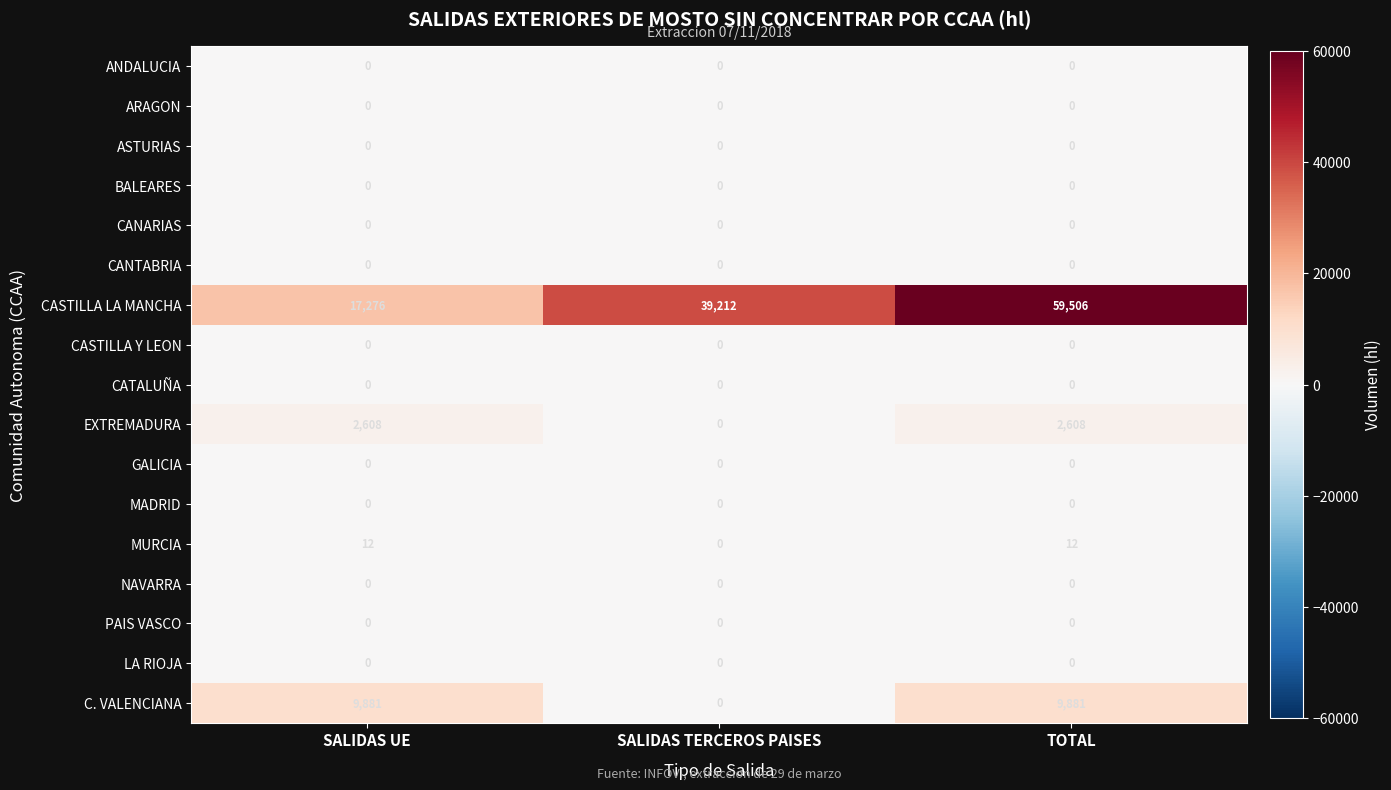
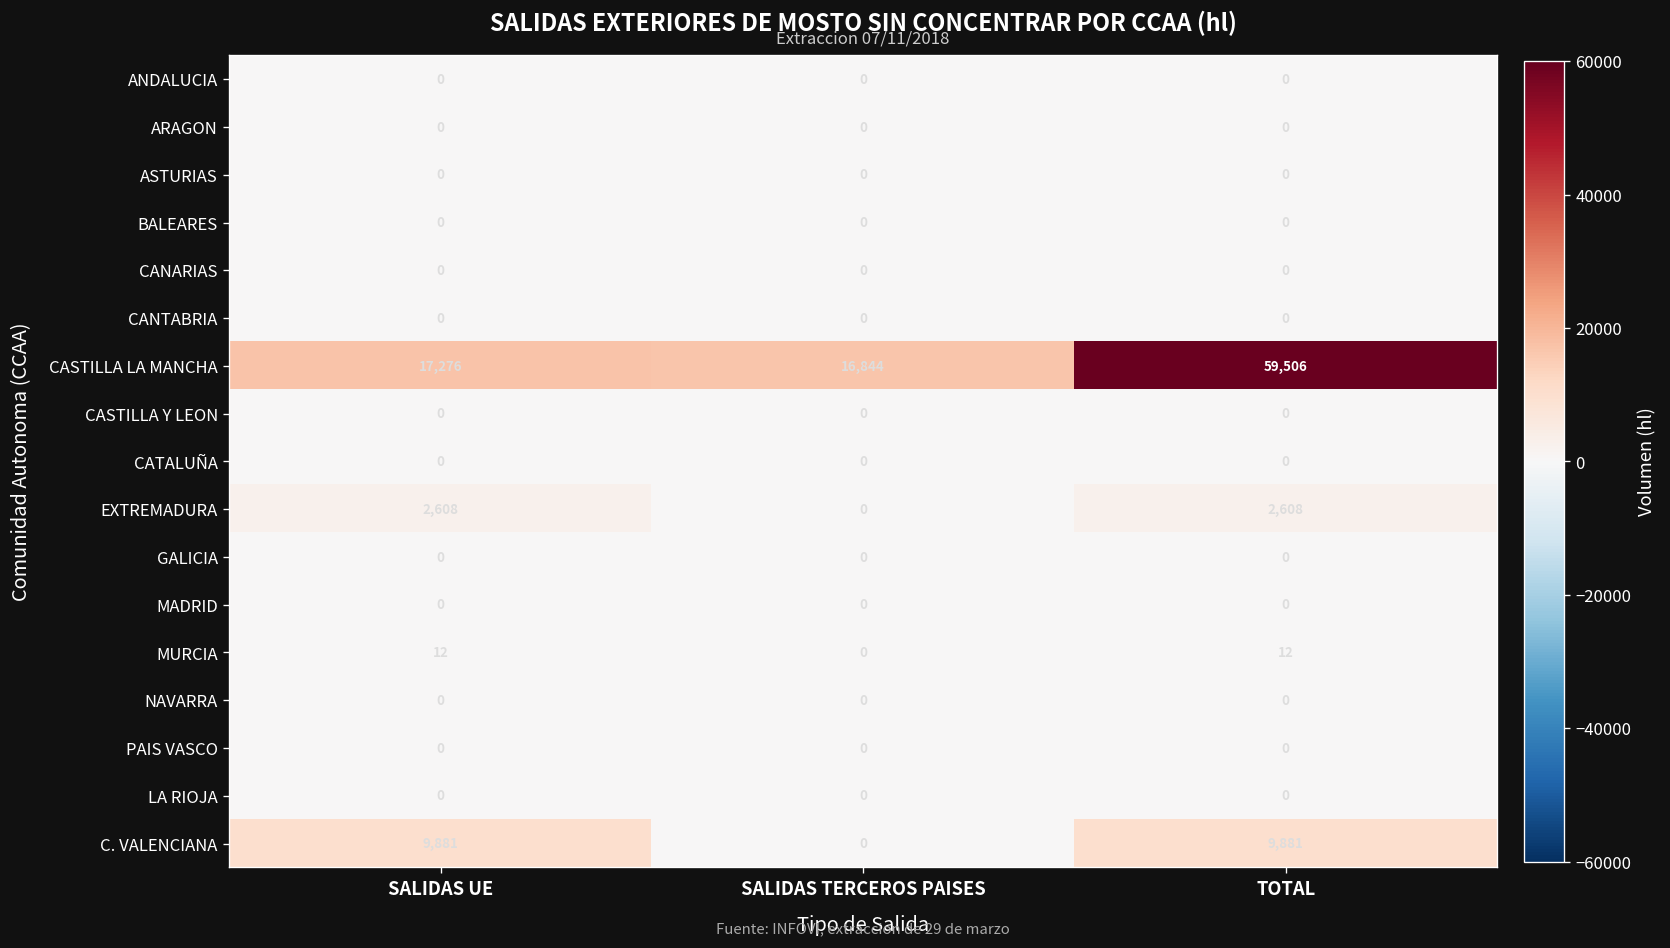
CASTILLA LA MANCHA, SALIDAS TERCEROS PAISES: 39,212 -> 16,844
